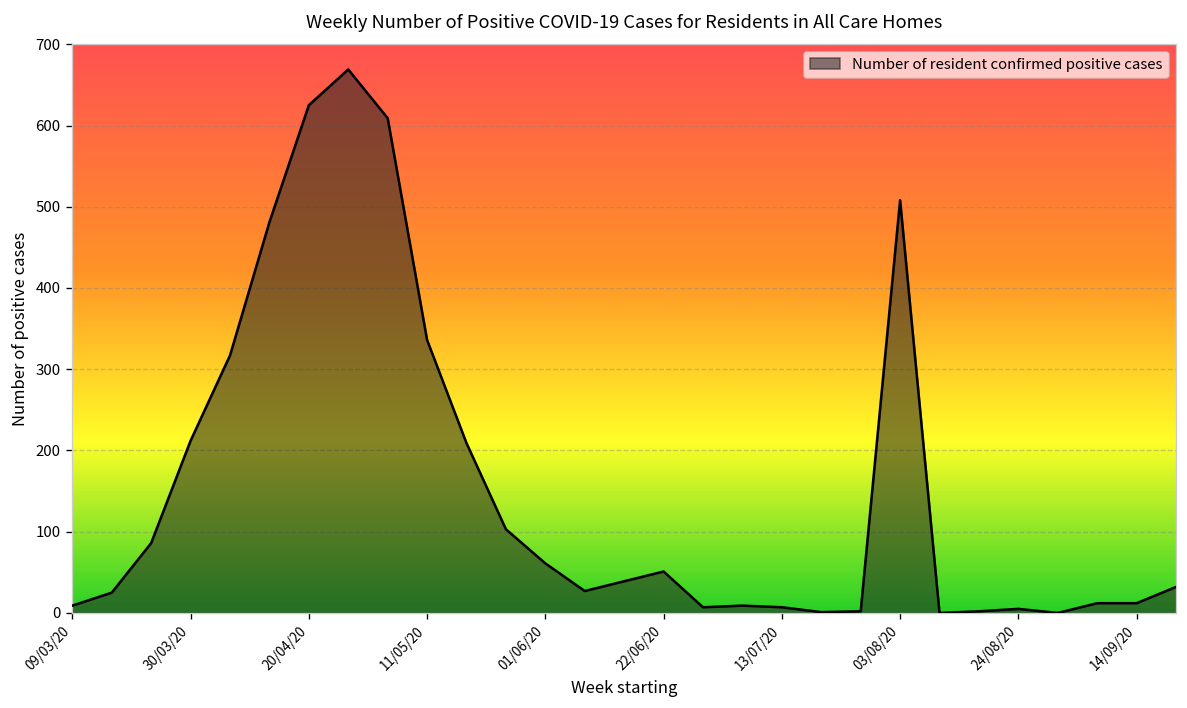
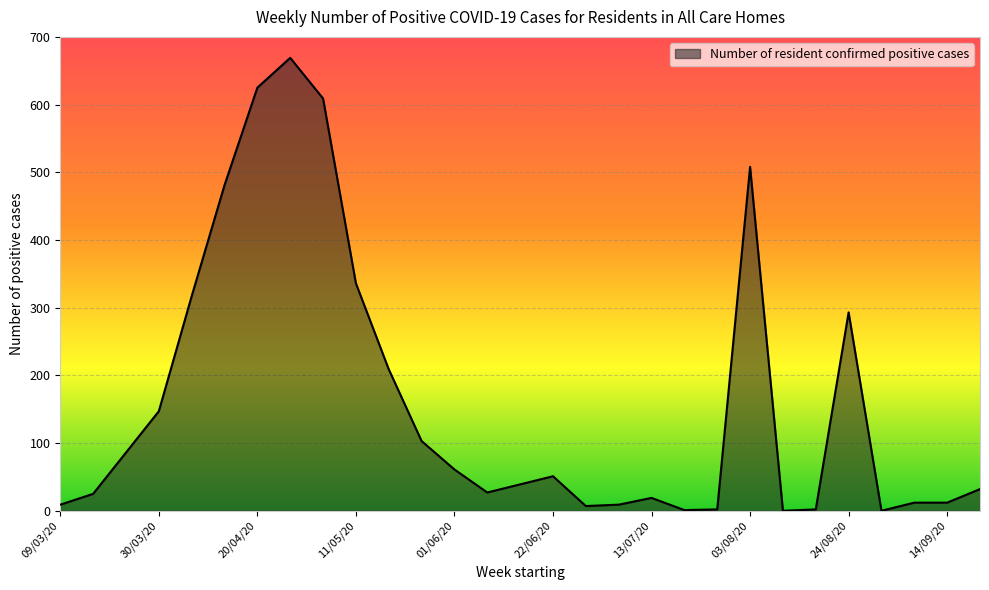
30/03/20: 210 -> 150
13/07/20: 10 -> 20
24/08/20: 10 -> 290
